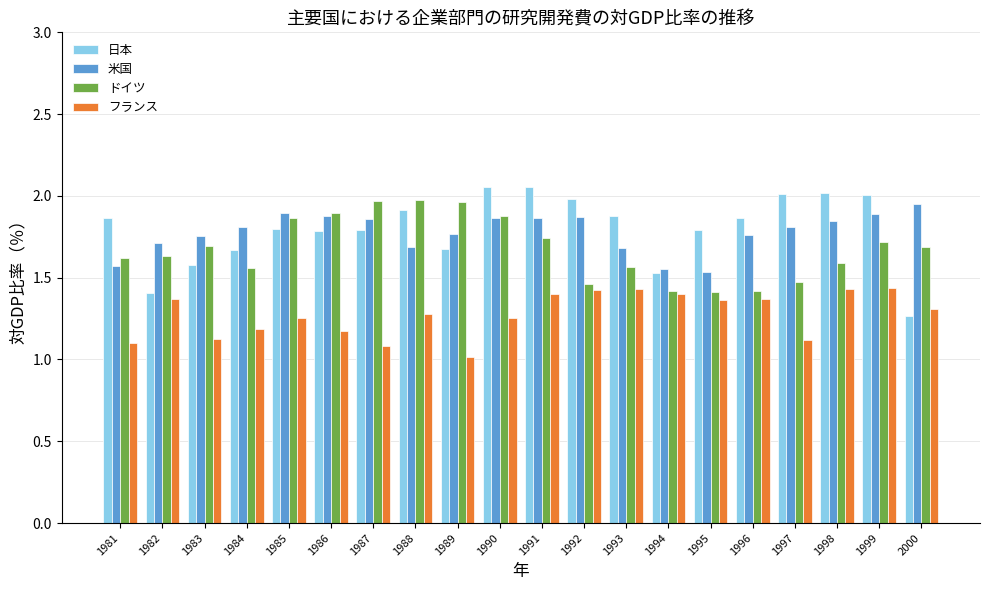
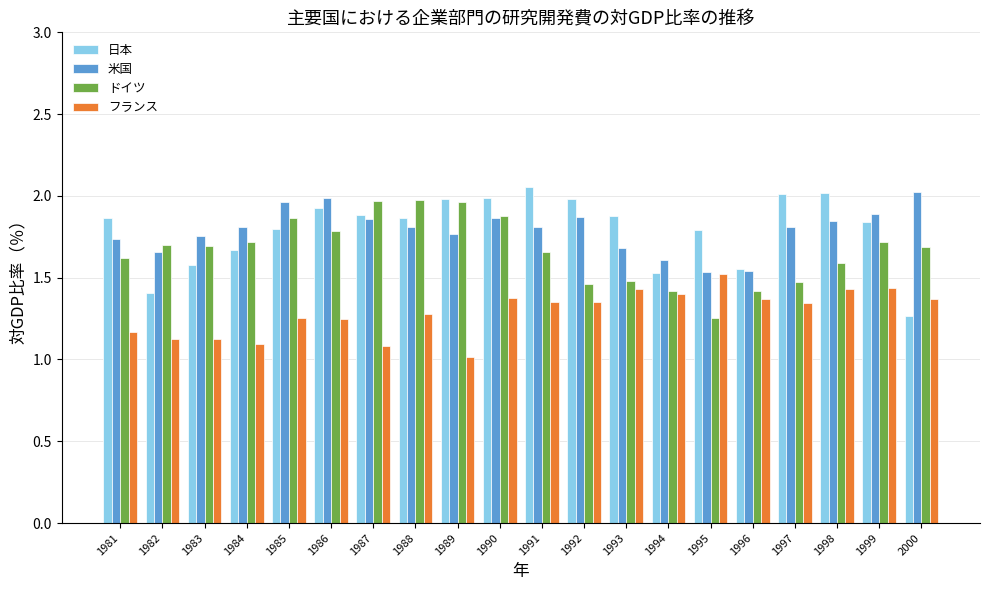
米国, 1981: 1.57 -> 1.73
フランス, 1981: 1.10 -> 1.17
米国, 1982: 1.71 -> 1.66
ドイツ, 1982: 1.63 -> 1.70
フランス, 1982: 1.37 -> 1.13
ドイツ, 1984: 1.56 -> 1.72
フランス, 1984: 1.19 -> 1.09
米国, 1985: 1.90 -> 1.96
日本, 1986: 1.79 -> 1.93
米国, 1986: 1.88 -> 1.99
ドイツ, 1986: 1.90 -> 1.79
フランス, 1986: 1.17 -> 1.24
日本, 1987: 1.79 -> 1.88
日本, 1988: 1.91 -> 1.86
米国, 1988: 1.69 -> 1.81
日本, 1989: 1.67 -> 1.98
日本, 1990: 2.05 -> 1.99
フランス, 1990: 1.25 -> 1.37
米国, 1991: 1.86 -> 1.81
ドイツ, 1991: 1.74 -> 1.66
フランス, 1991: 1.40 -> 1.35
フランス, 1992: 1.43 -> 1.35
ドイツ, 1993: 1.57 -> 1.48
米国, 1994: 1.56 -> 1.61
ドイツ, 1995: 1.42 -> 1.25
フランス, 1995: 1.37 -> 1.52
日本, 1996: 1.87 -> 1.55
米国, 1996: 1.76 -> 1.54
フランス, 1997: 1.12 -> 1.34
日本, 1999: 2.00 -> 1.84
米国, 2000: 1.95 -> 2.02
フランス, 2000: 1.31 -> 1.37
